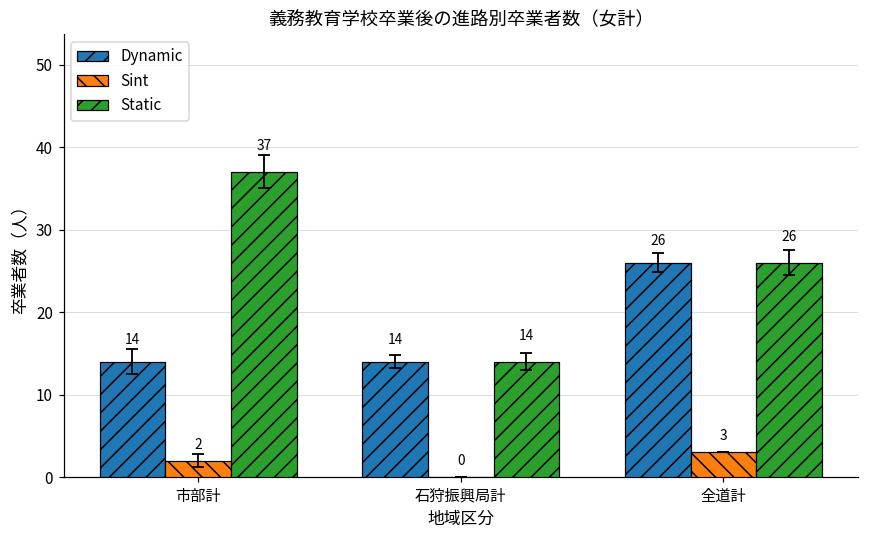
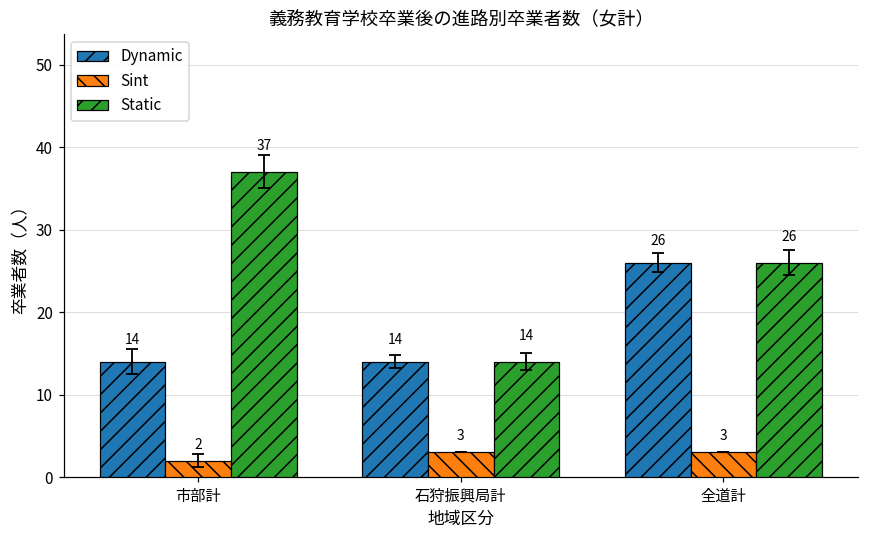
Sint, 石狩振興局計: 0 -> 3
